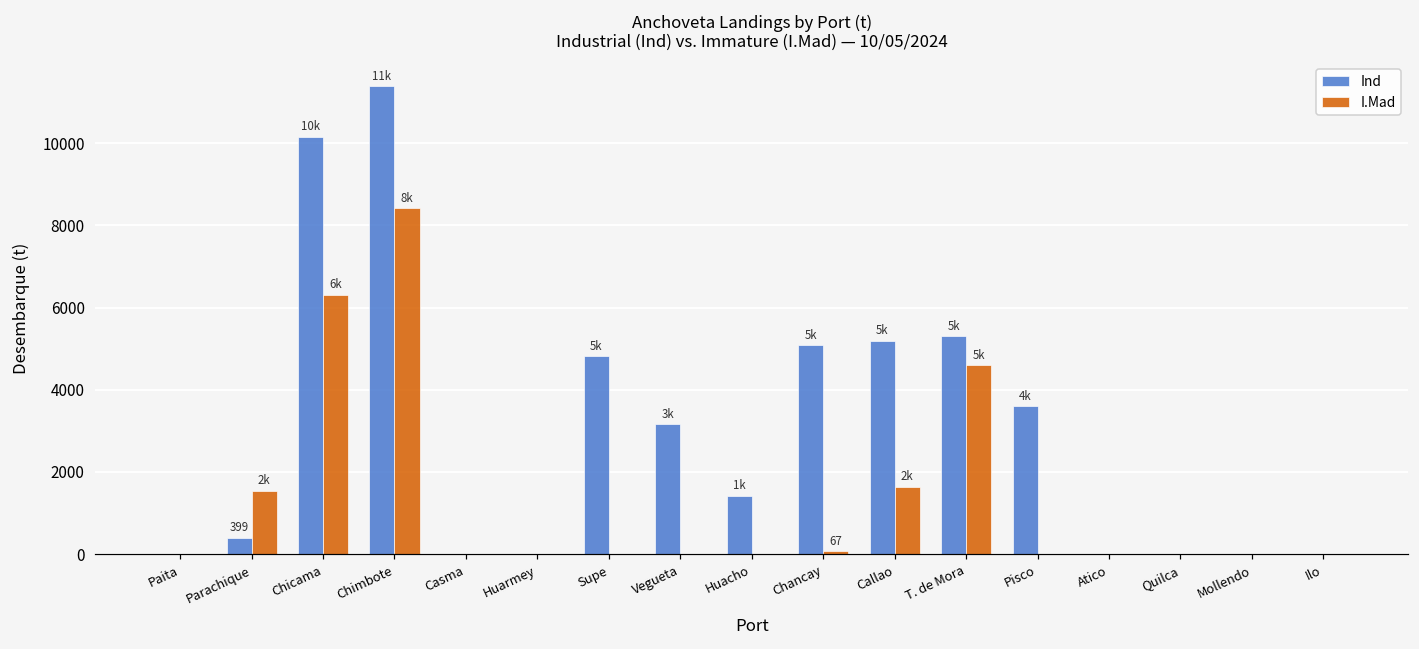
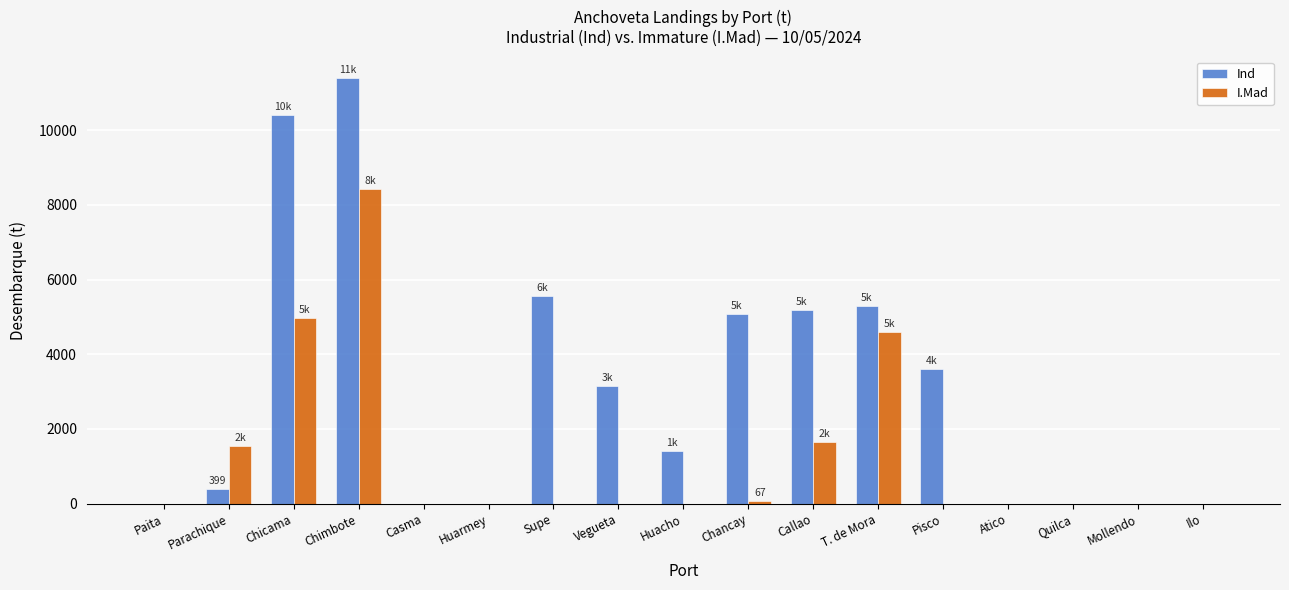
Ind, Chicama: 10200 -> 10400
I.Mad, Chicama: 6k -> 5k
Ind, Supe: 5k -> 6k
